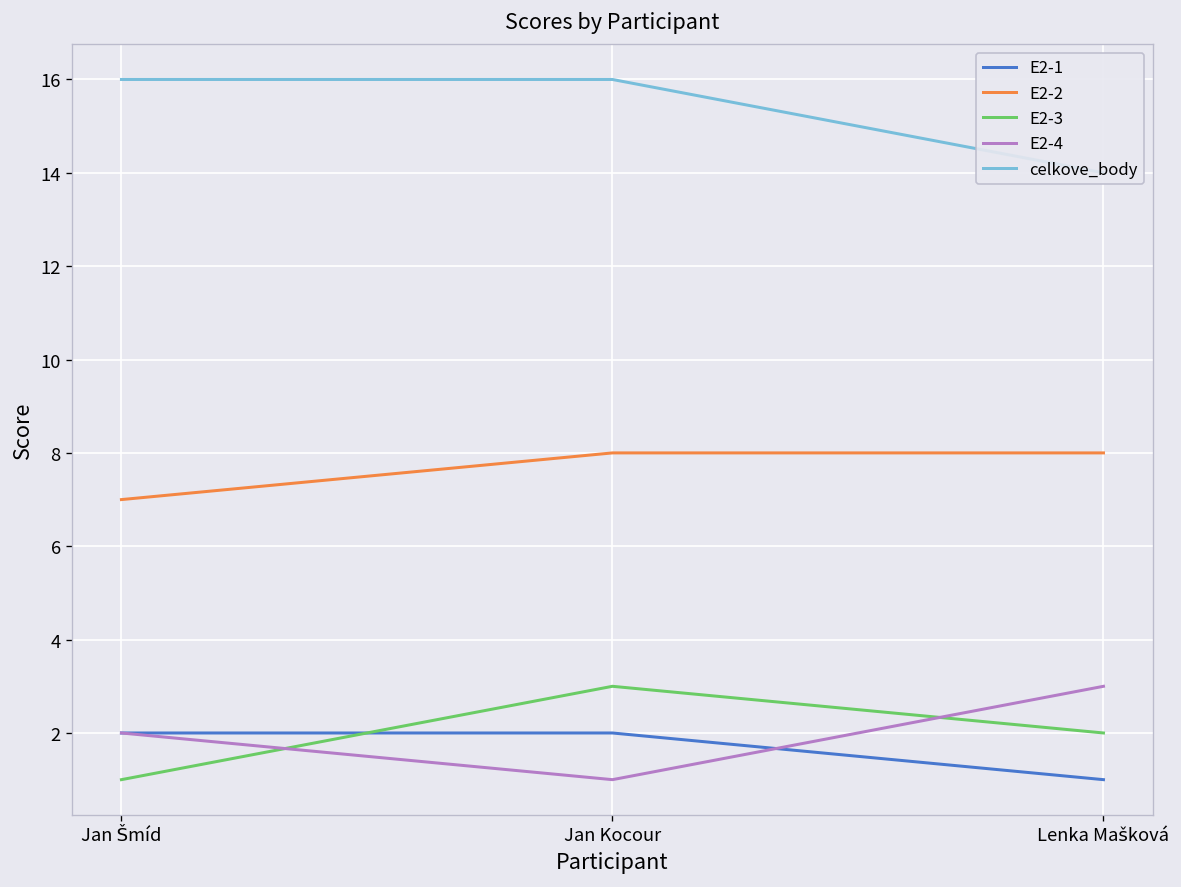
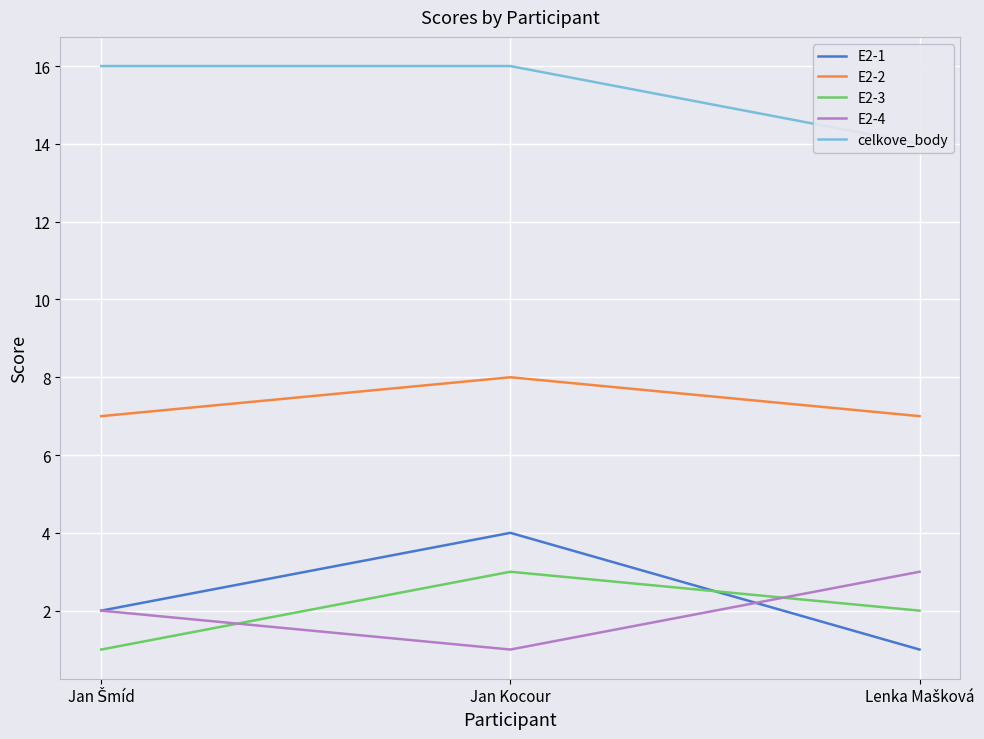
E2-1, Jan Kocour: 2 -> 4
E2-2, Lenka Mašková: 8 -> 7
